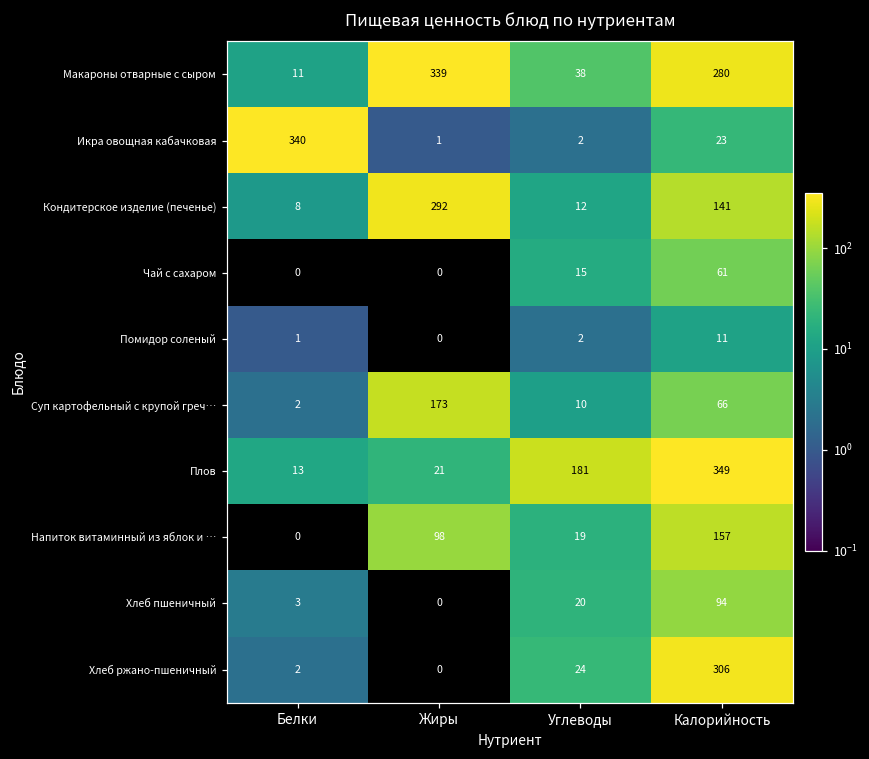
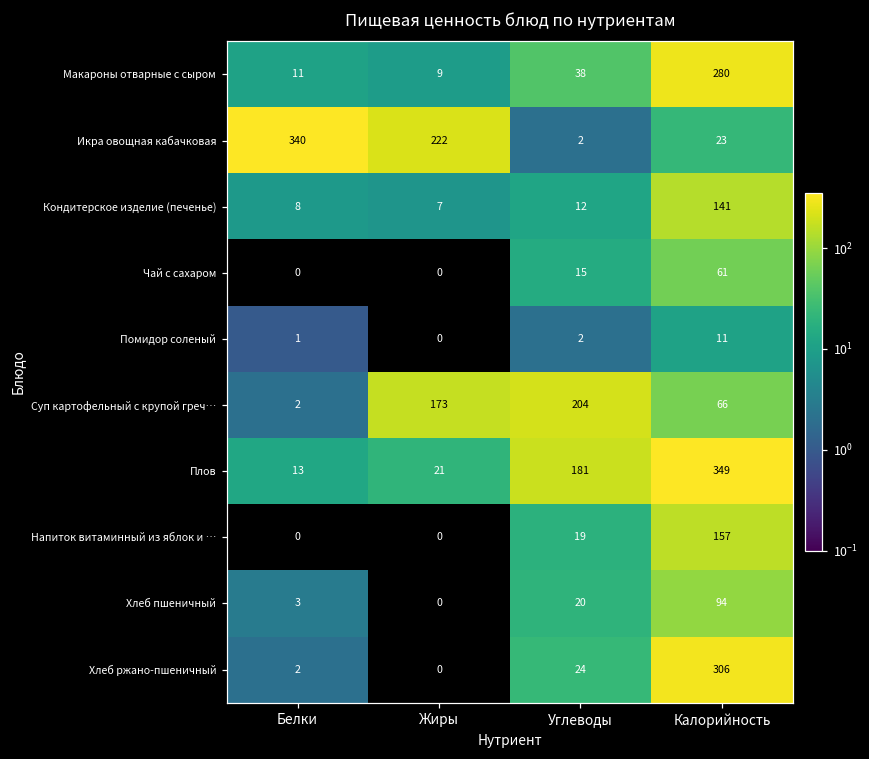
Макароны отварные с сыром, Жиры: 339 -> 9
Икра овощная кабачковая, Жиры: 1 -> 222
Кондитерское изделие (печенье), Жиры: 292 -> 7
Суп картофельный с крупой греч…, Углеводы: 10 -> 204
Напиток витаминный из яблок и …, Жиры: 98 -> 0
